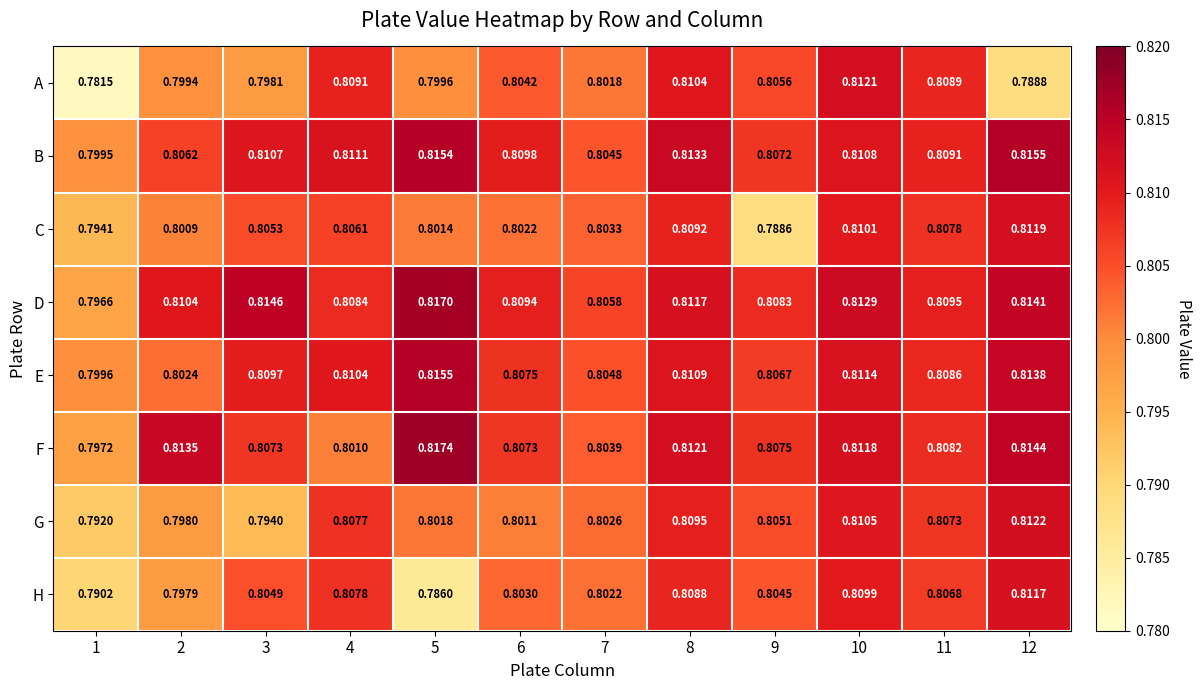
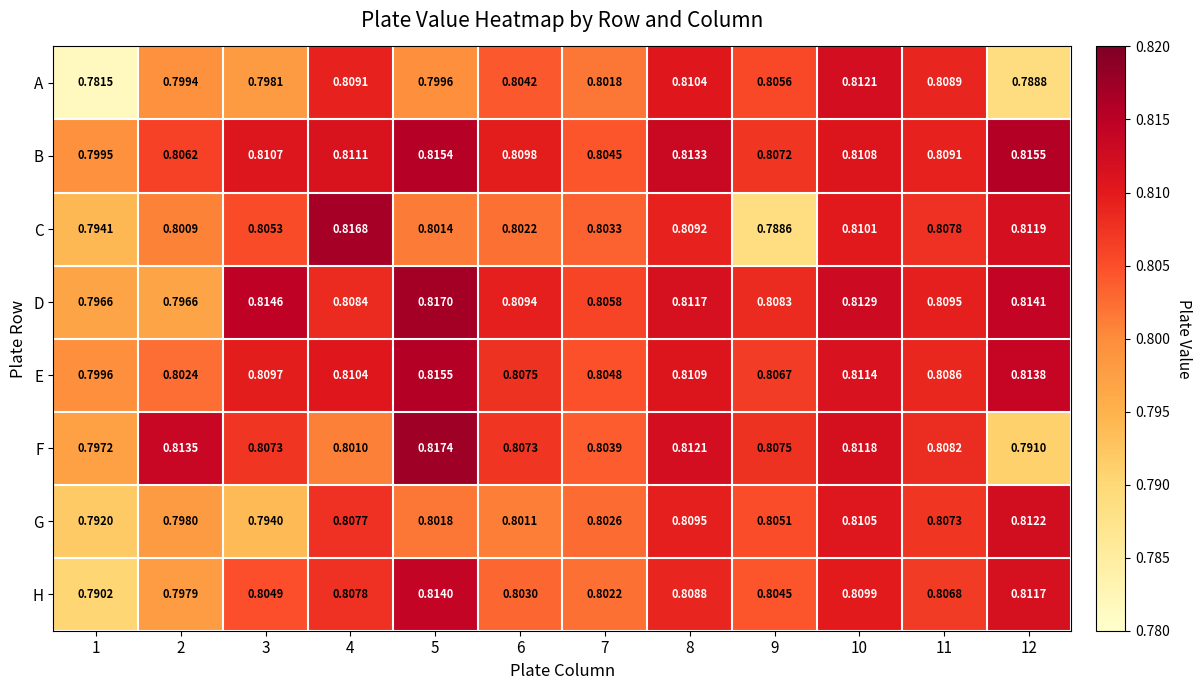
C, 4: 0.8061 -> 0.8168
D, 2: 0.8104 -> 0.7966
F, 12: 0.8144 -> 0.7910
H, 5: 0.7860 -> 0.8140
